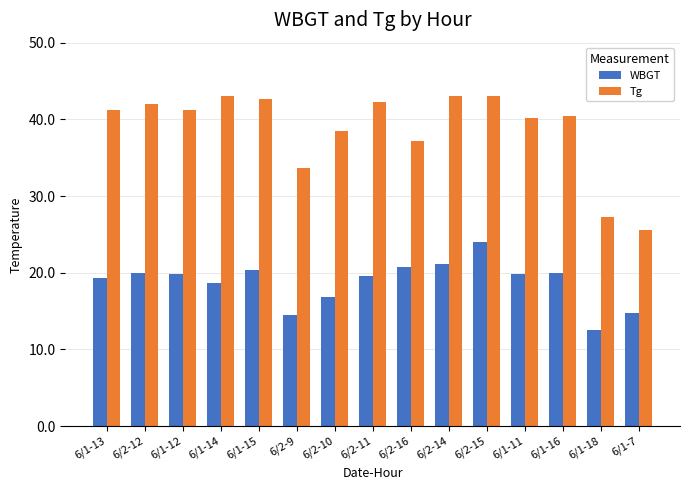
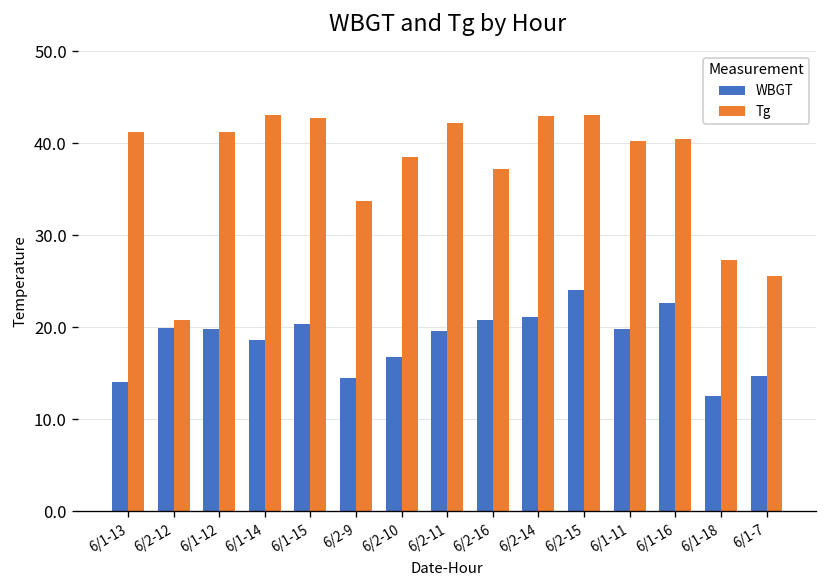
WBGT, 6/1-13: 19 -> 14
Tg, 6/2-12: 42 -> 21
WBGT, 6/1-16: 20 -> 23
